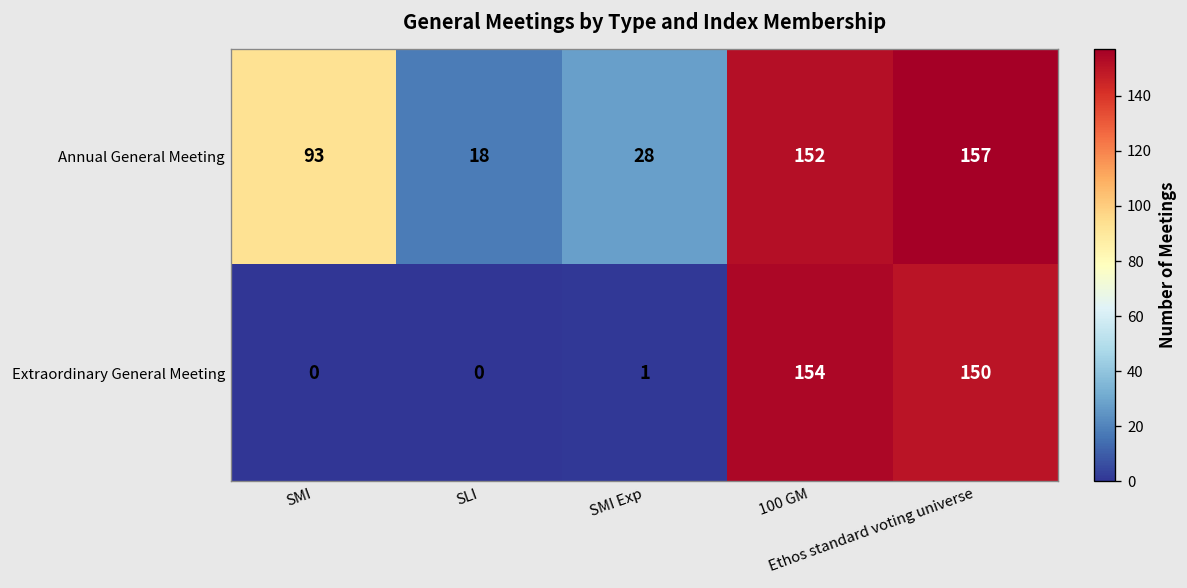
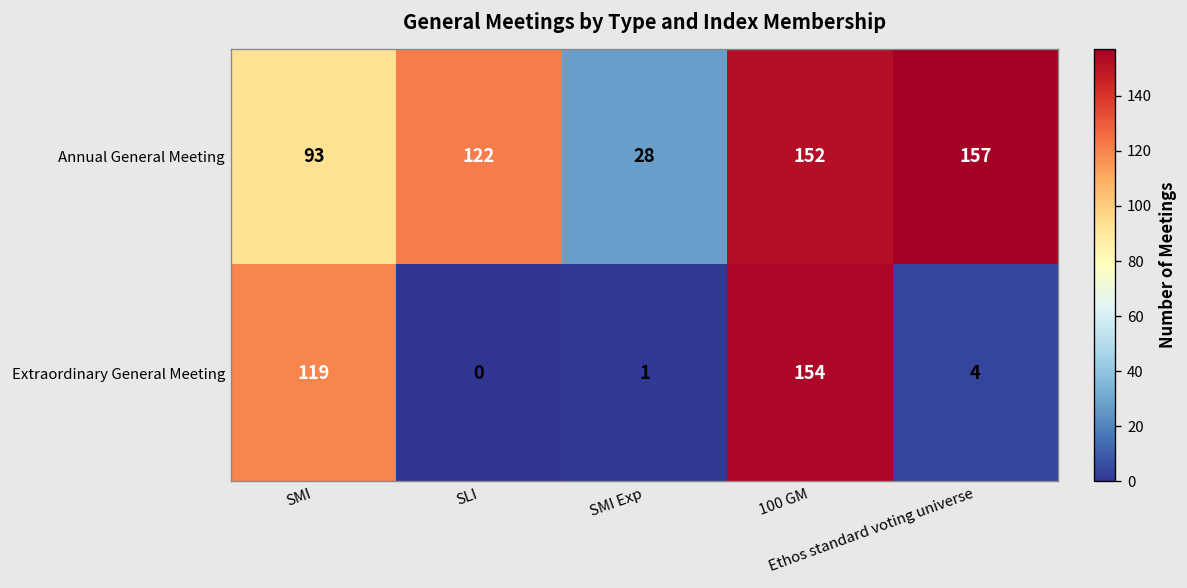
Annual General Meeting, SLI: 18 -> 122
Extraordinary General Meeting, SMI: 0 -> 119
Extraordinary General Meeting, Ethos standard voting universe: 150 -> 4
